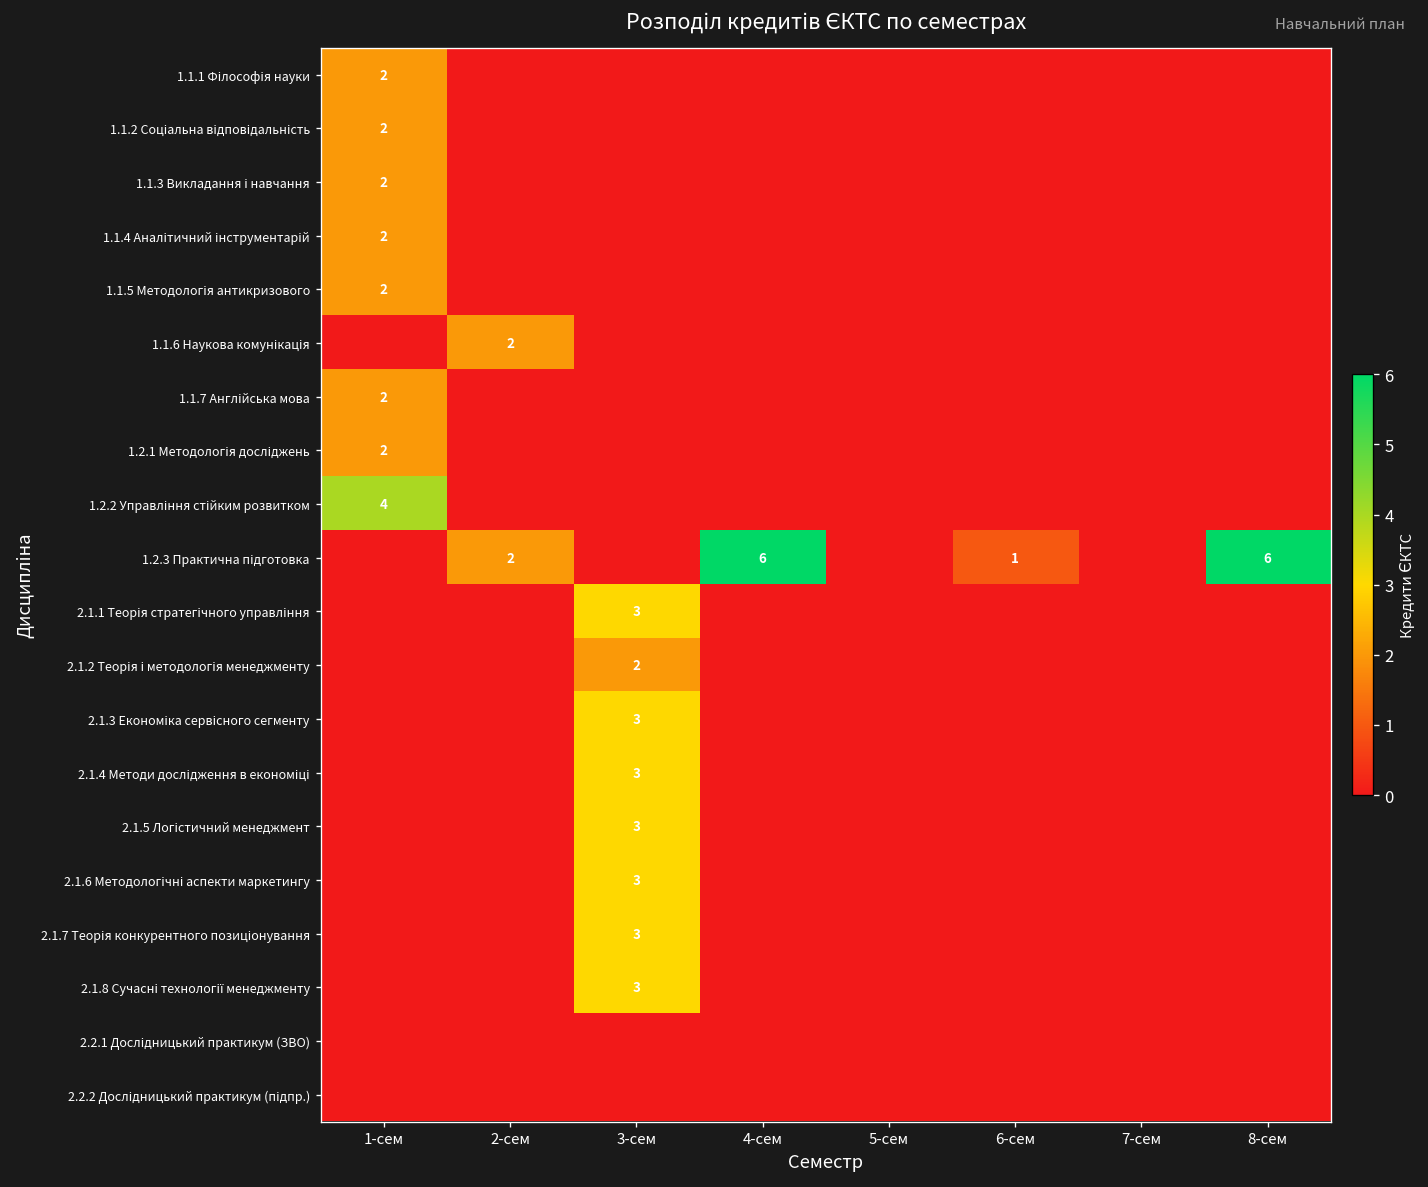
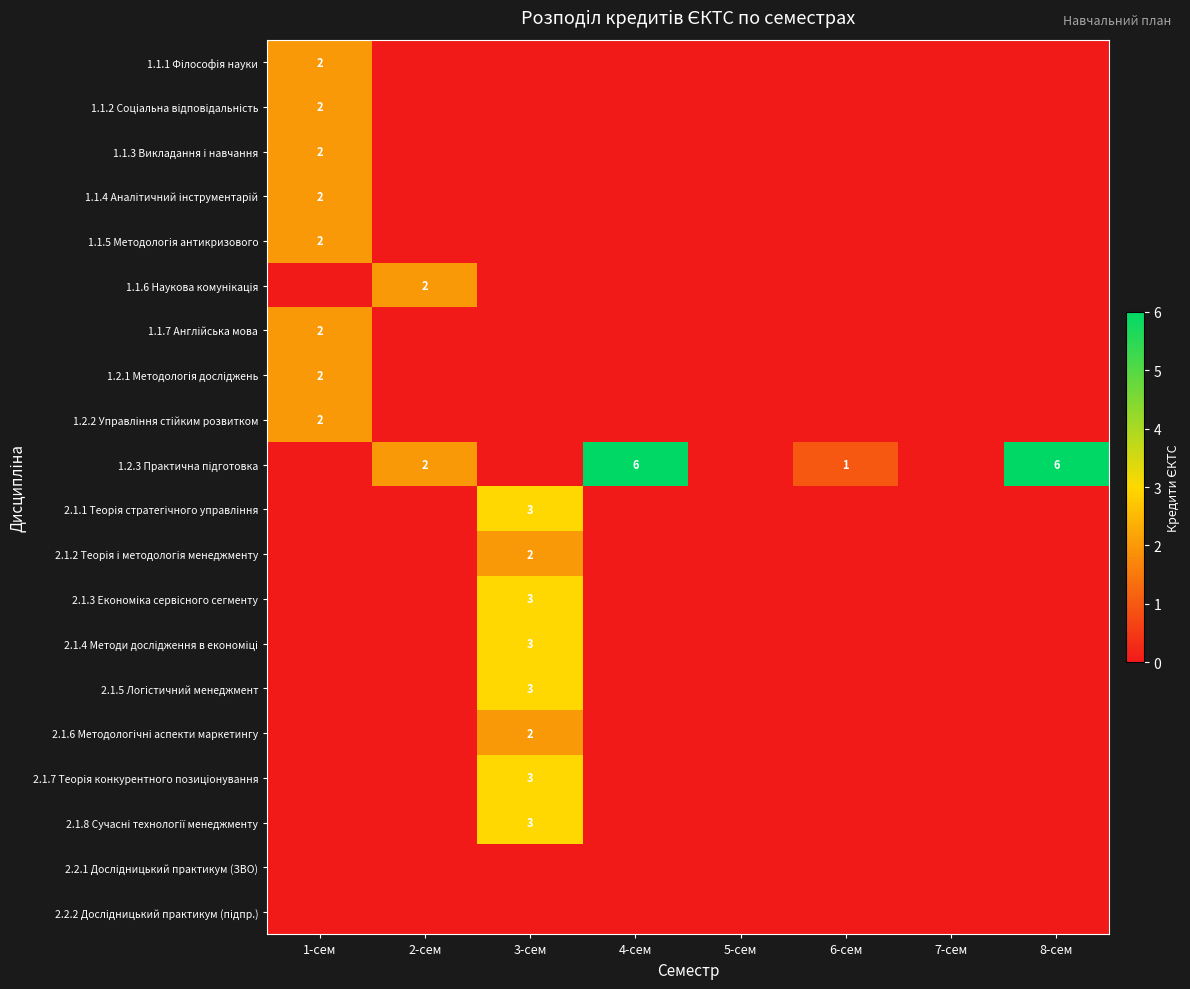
1.2.2 Управління стійким розвитком, 1-сем: 4 -> 2
2.1.6 Методологічні аспекти маркетингу, 3-сем: 3 -> 2
